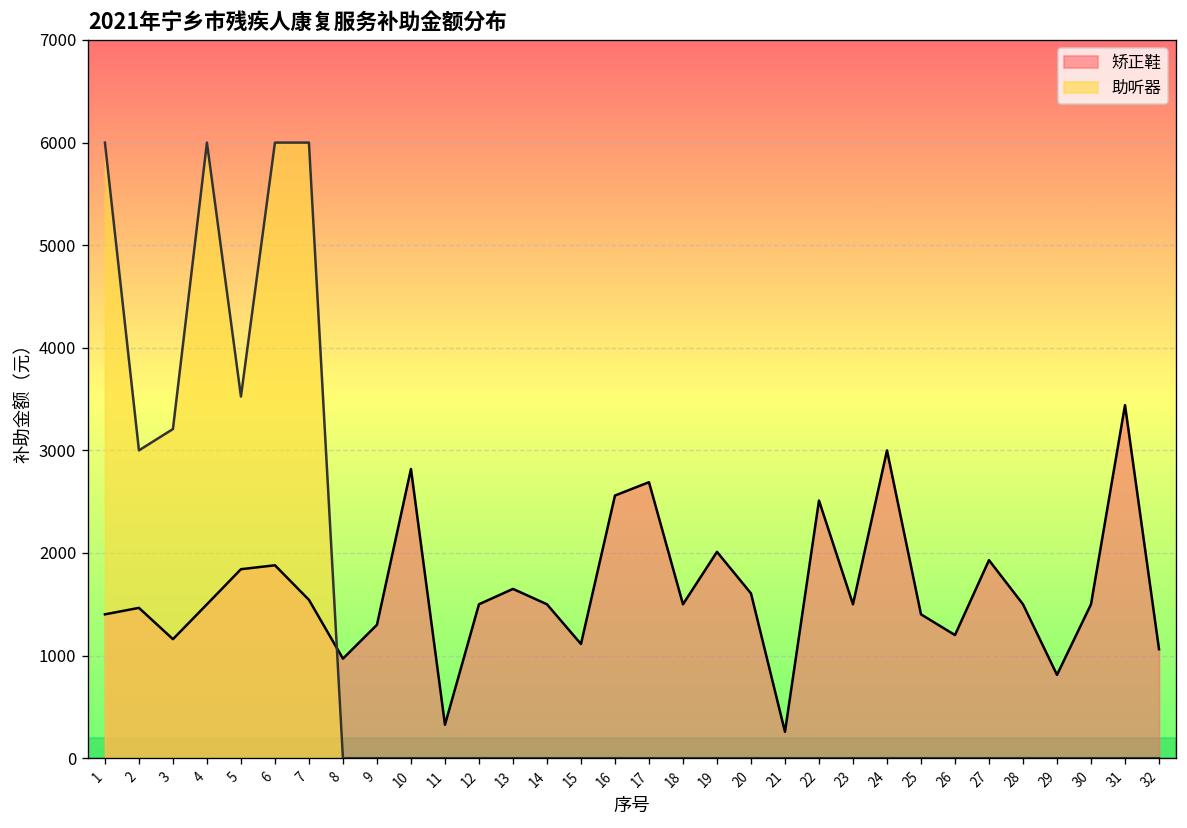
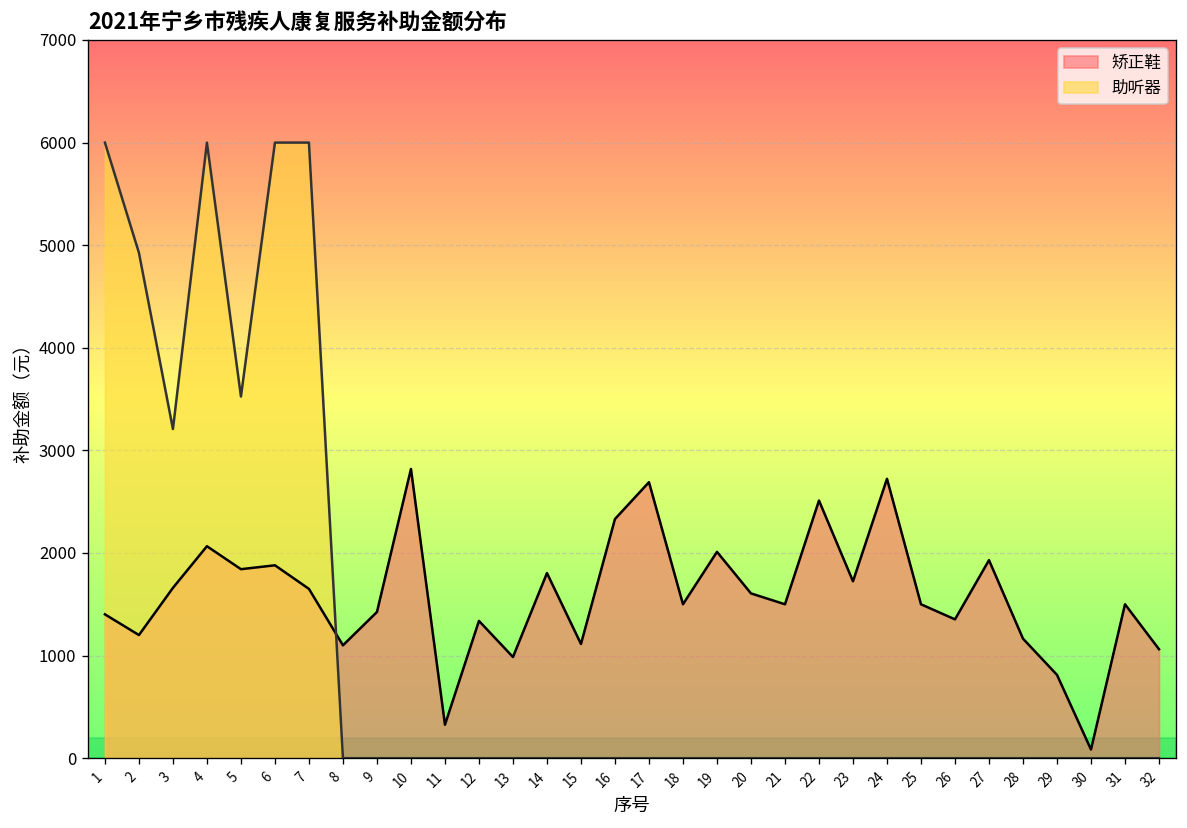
矫正鞋, 2: 1500 -> 1200
助听器, 2: 3000 -> 4900
矫正鞋, 3: 1200 -> 1700
矫正鞋, 4: 1500 -> 2100
矫正鞋, 7: 1500 -> 1700
矫正鞋, 8: 1000 -> 1100
矫正鞋, 9: 1300 -> 1400
矫正鞋, 12: 1500 -> 1300
矫正鞋, 13: 1700 -> 1000
矫正鞋, 14: 1500 -> 1800
矫正鞋, 16: 2600 -> 2300
矫正鞋, 21: 300 -> 1500
矫正鞋, 23: 1500 -> 1700
矫正鞋, 24: 3000 -> 2700
矫正鞋, 25: 1400 -> 1500
矫正鞋, 26: 1200 -> 1400
矫正鞋, 28: 1500 -> 1200
矫正鞋, 30: 1500 -> 100
矫正鞋, 31: 3400 -> 1500
